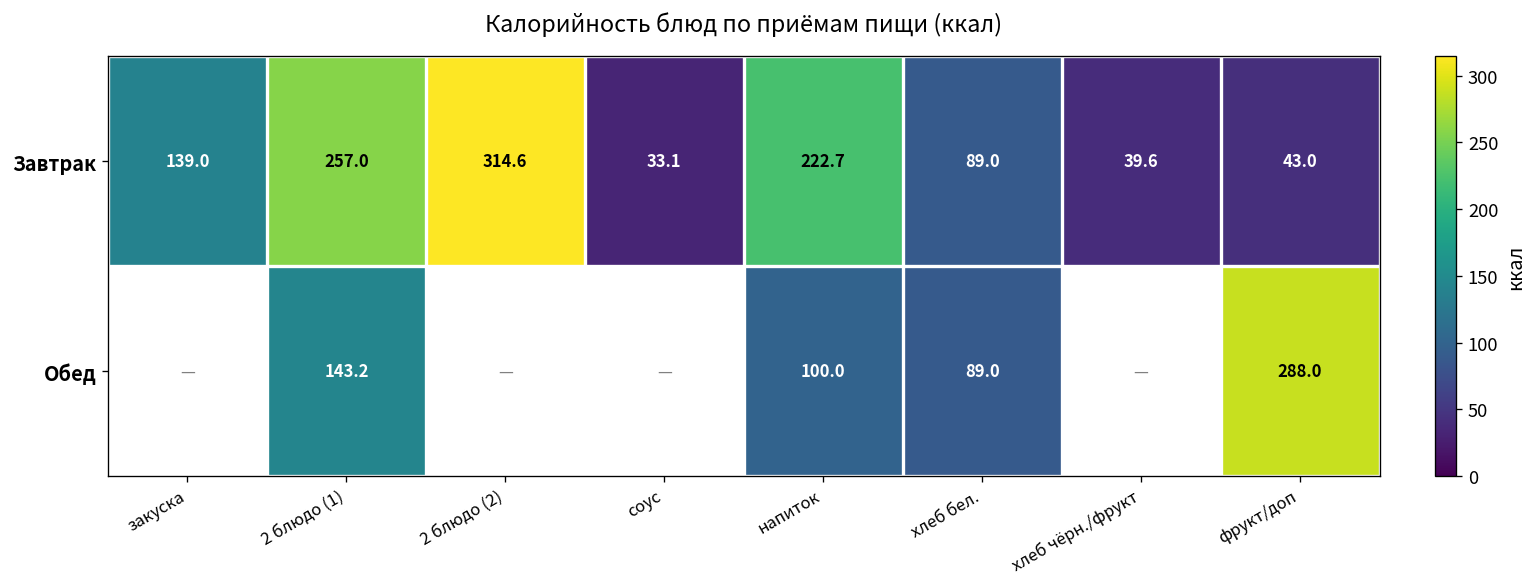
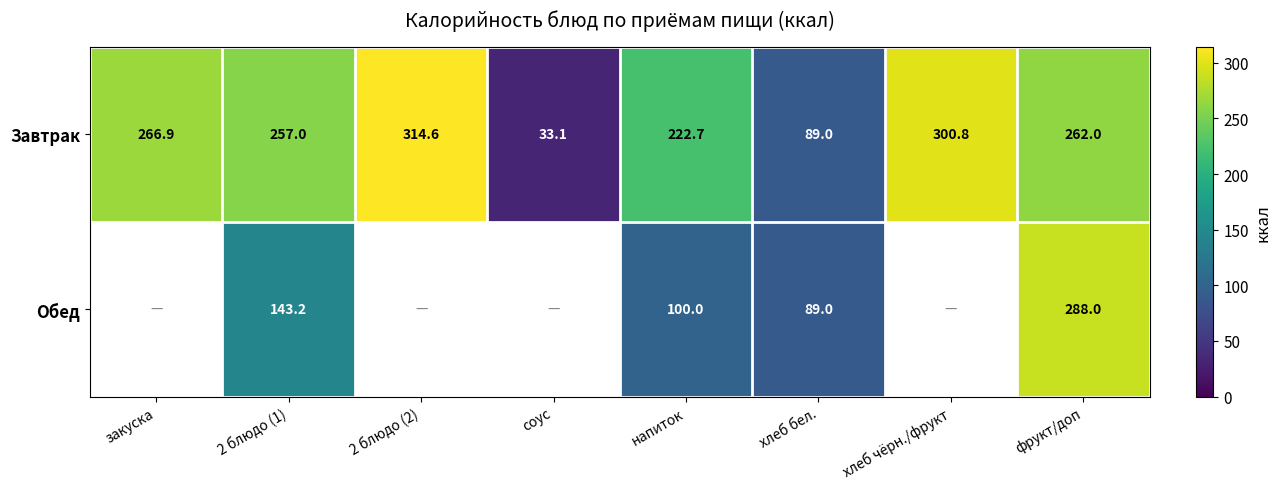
Завтрак, закуска: 139.0 -> 266.9
Завтрак, хлеб чёрн./фрукт: 39.6 -> 300.8
Завтрак, фрукт/доп: 43.0 -> 262.0
